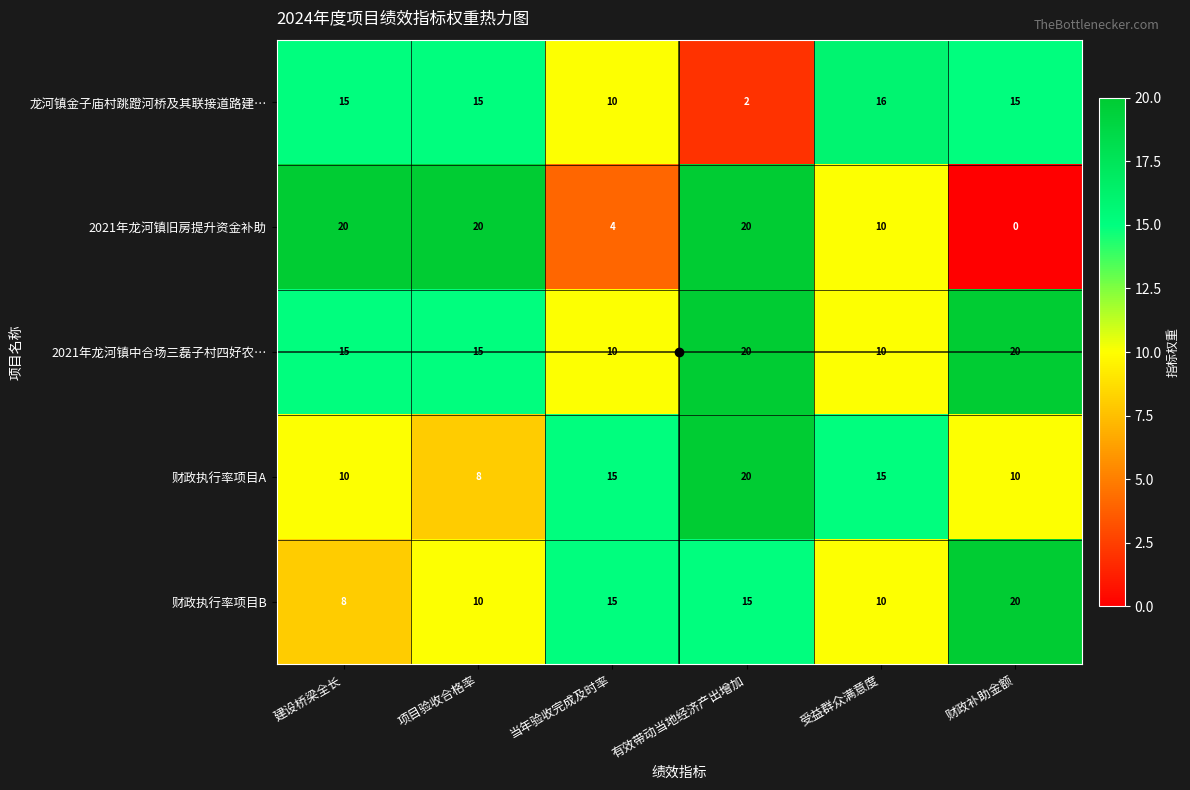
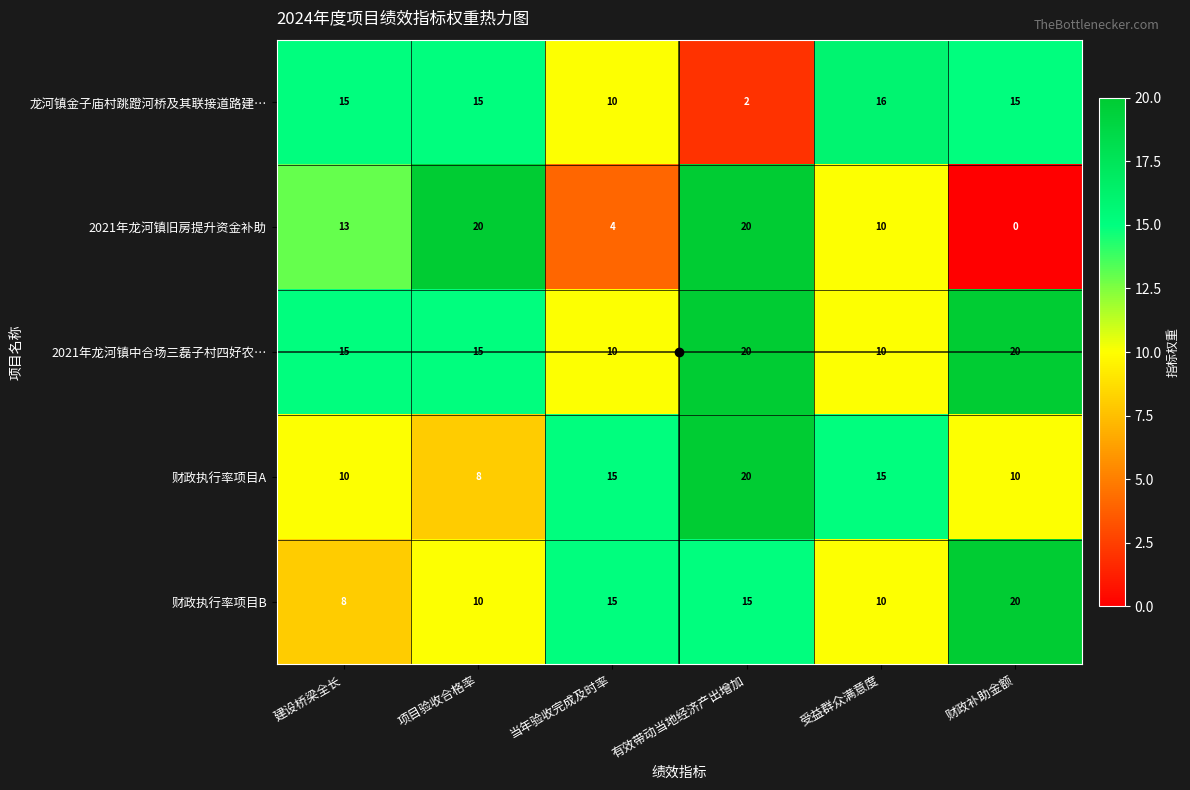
2021年龙河镇旧房提升资金补助, 建设桥梁全长: 20 -> 13
